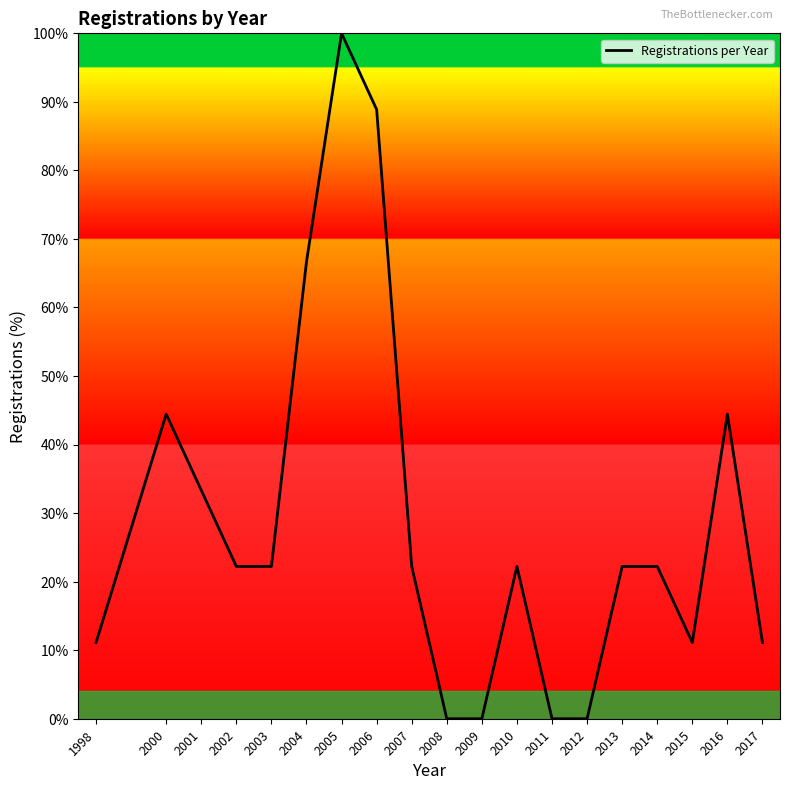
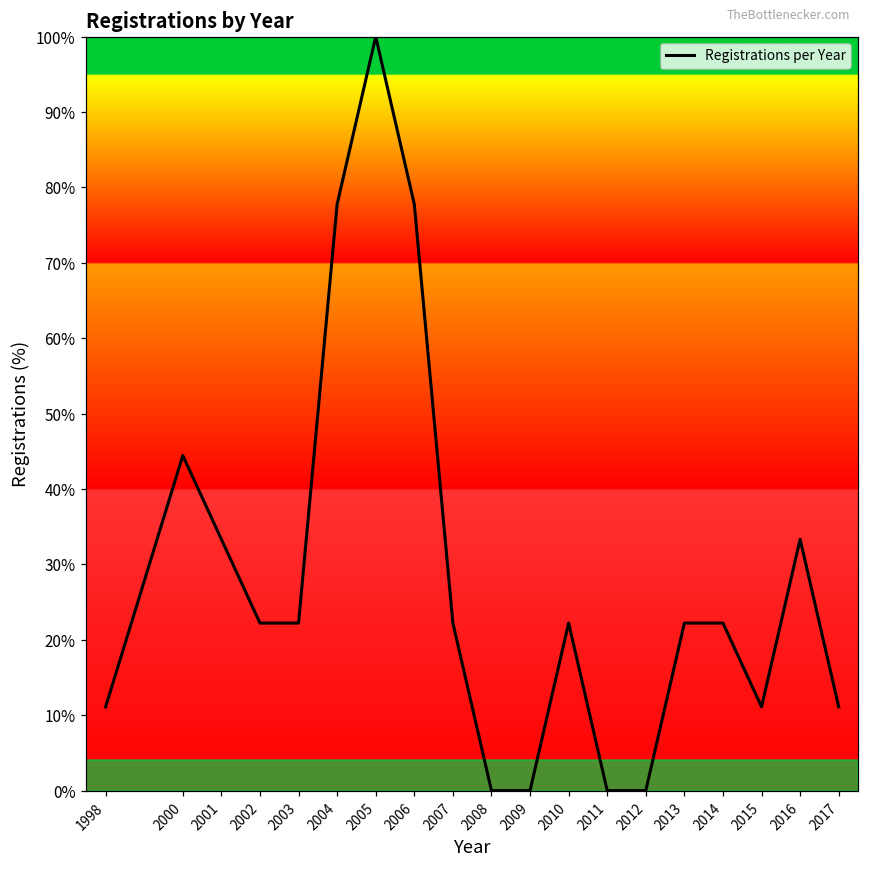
Registrations per Year, 2004: 67% -> 78%
Registrations per Year, 2006: 89% -> 78%
Registrations per Year, 2016: 44% -> 33%
